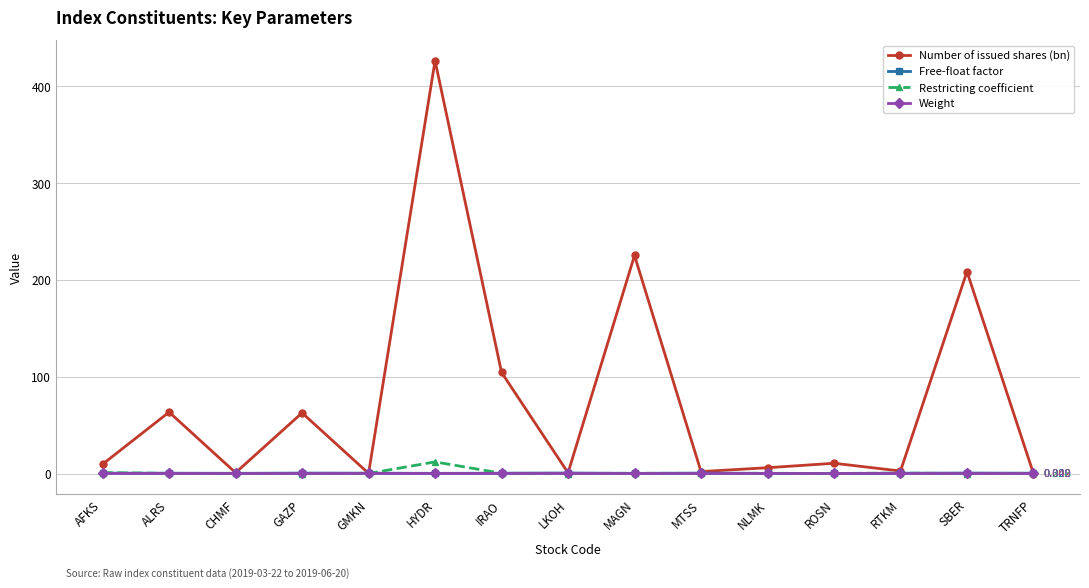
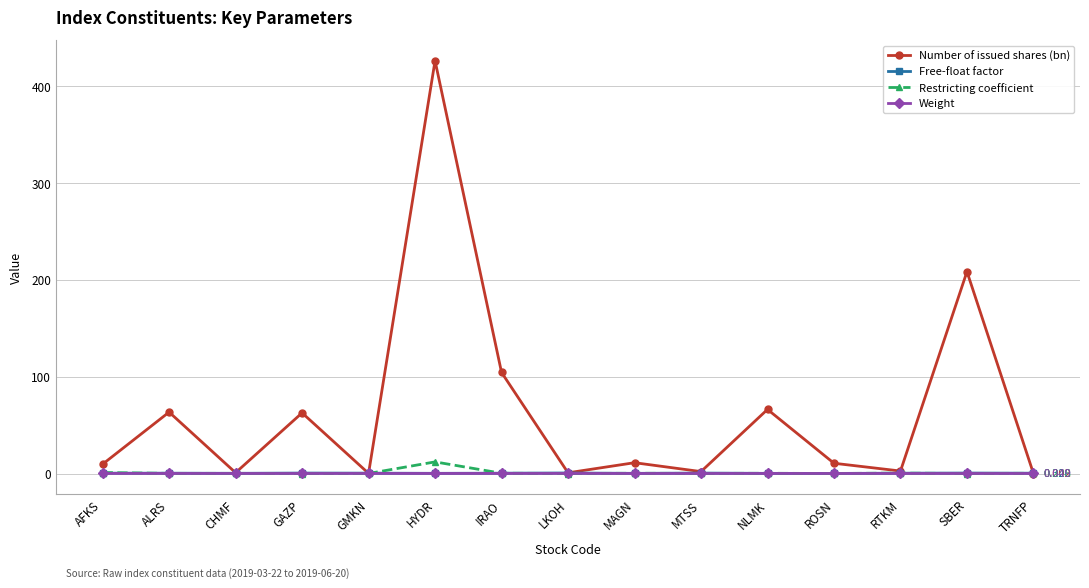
Number of issued shares (bn), MAGN: 230 -> 10
Number of issued shares (bn), NLMK: 10 -> 70
